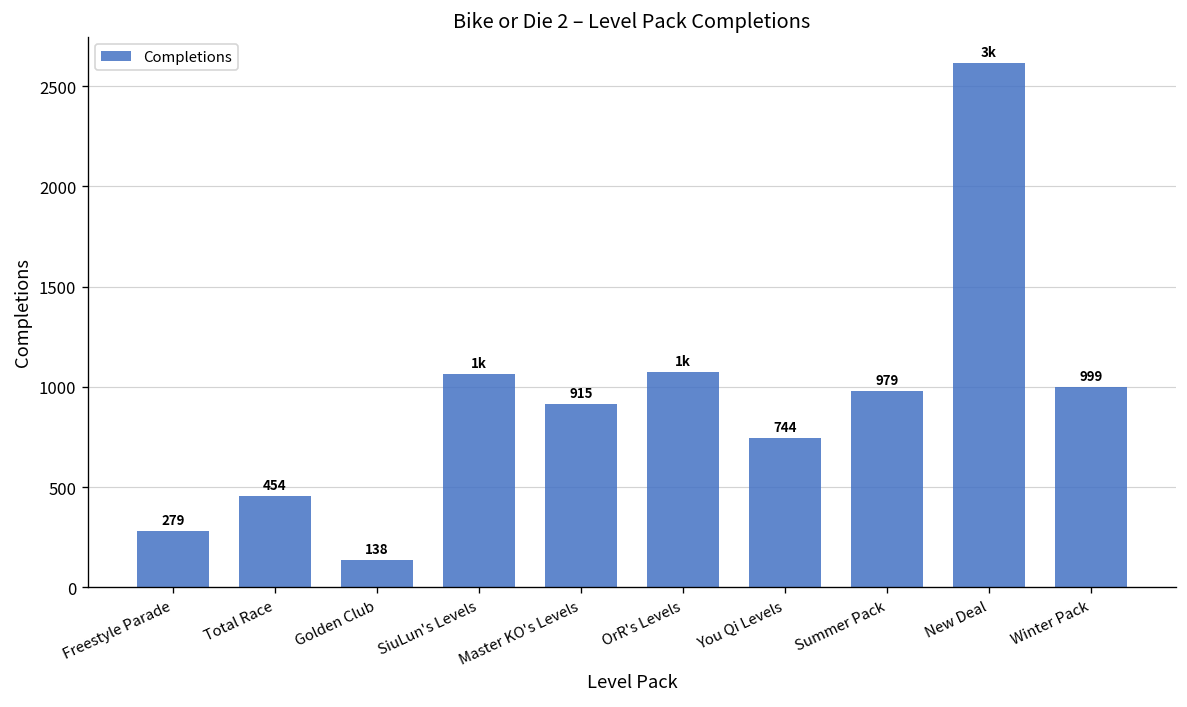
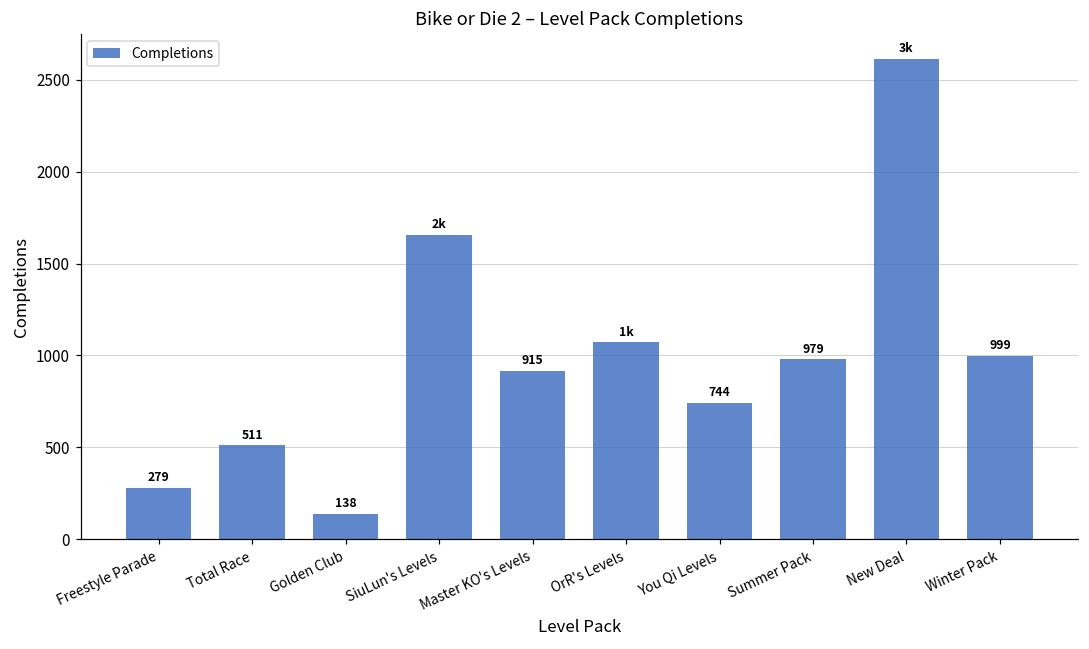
Total Race: 454 -> 511
SiuLun's Levels: 1k -> 2k
